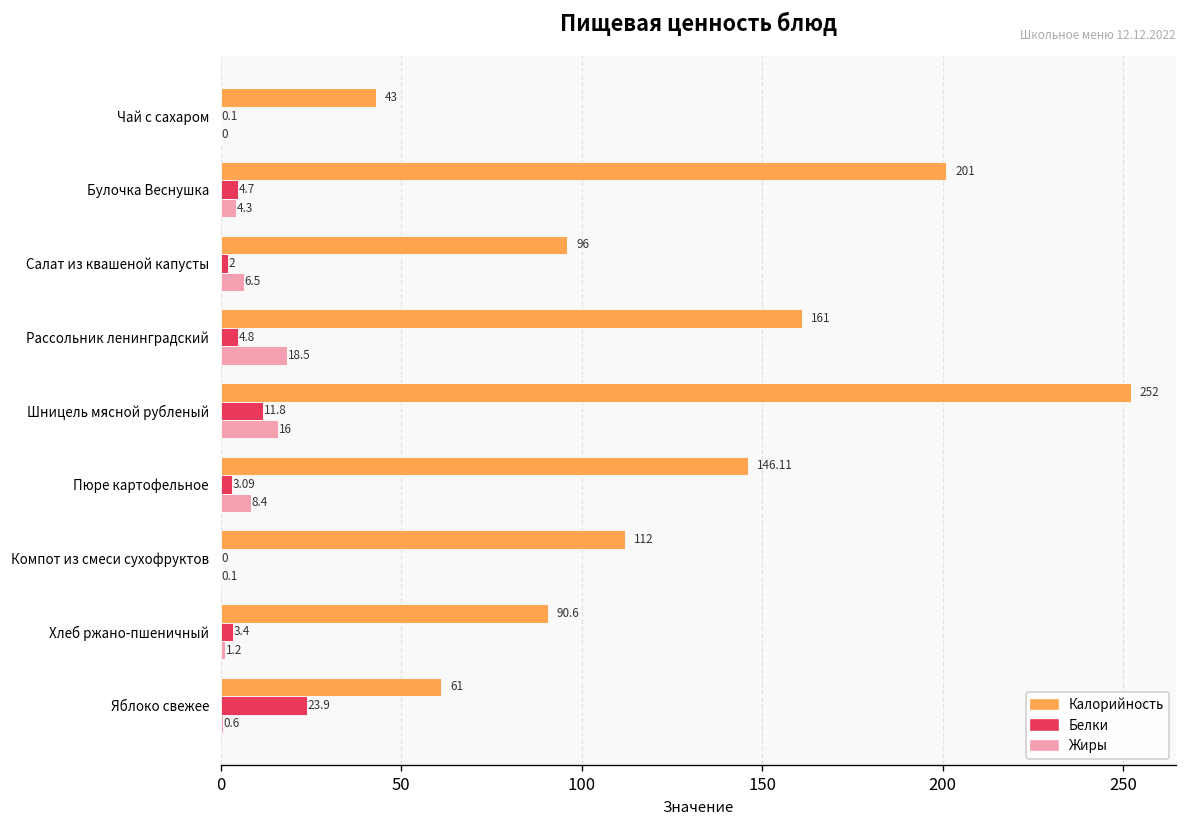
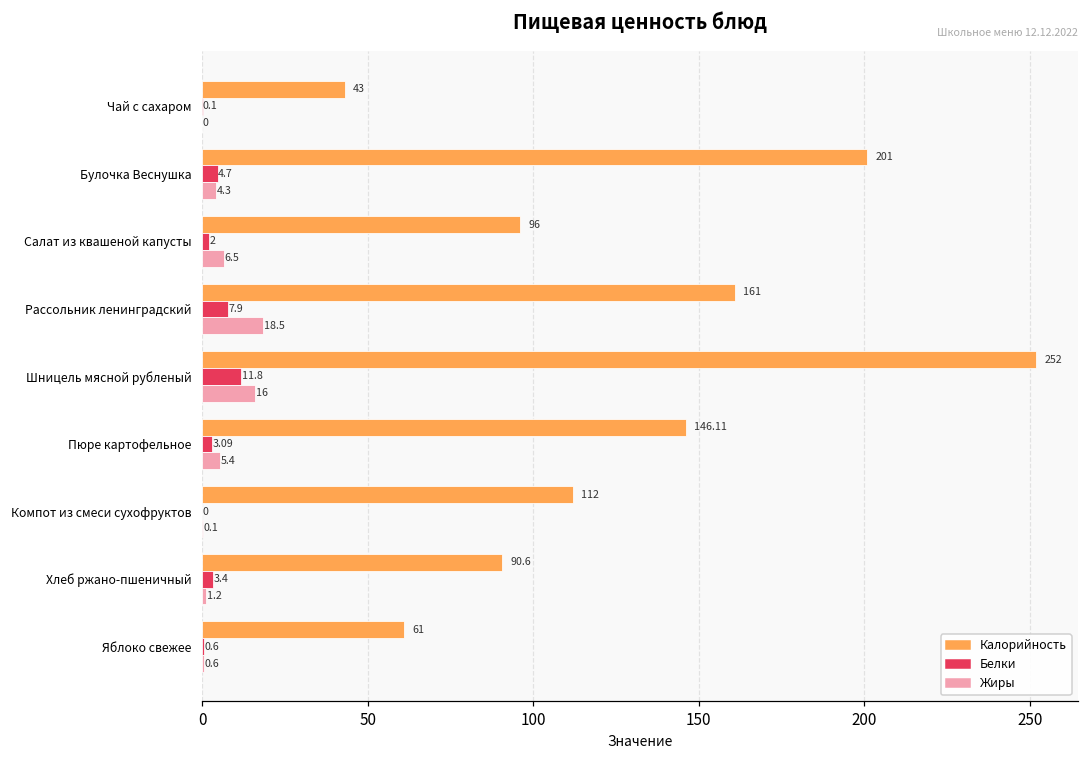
Белки, Рассольник ленинградский: 4.8 -> 7.9
Жиры, Пюре картофельное: 8.4 -> 5.4
Белки, Яблоко свежее: 23.9 -> 0.6
